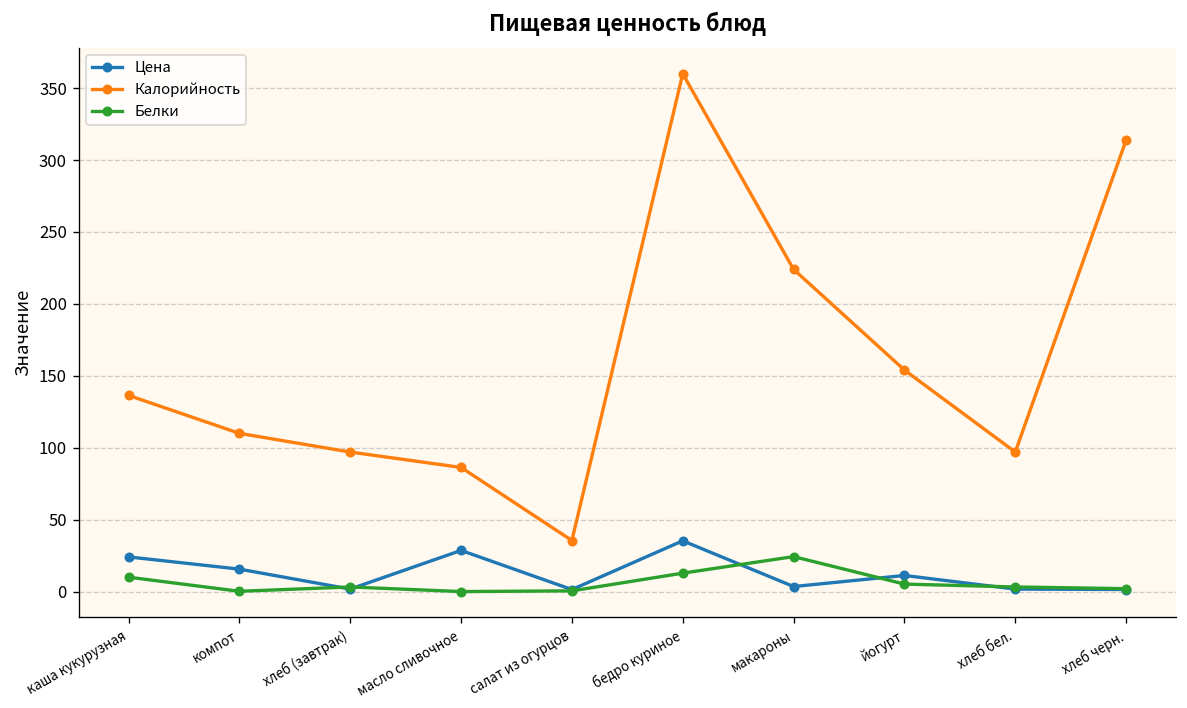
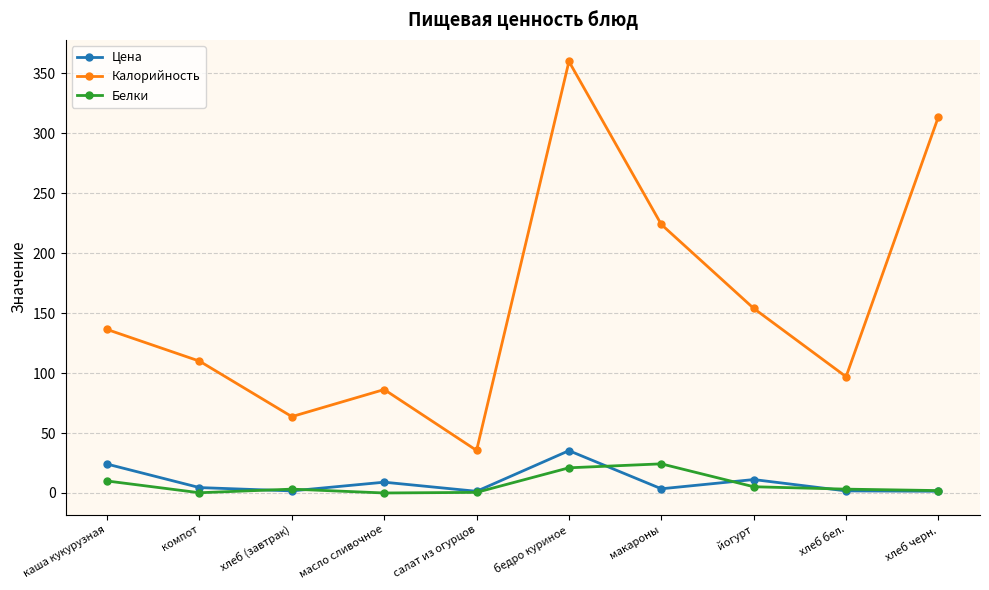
Цена, компот: 16 -> 5
Калорийность, хлеб (завтрак): 97 -> 64
Цена, масло сливочное: 29 -> 9
Белки, бедро куриное: 13 -> 21
